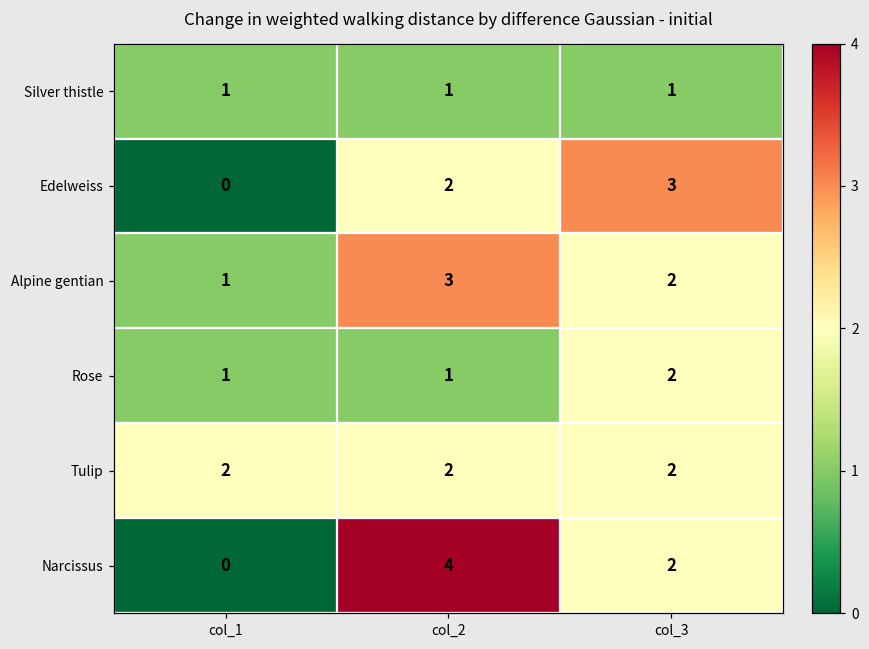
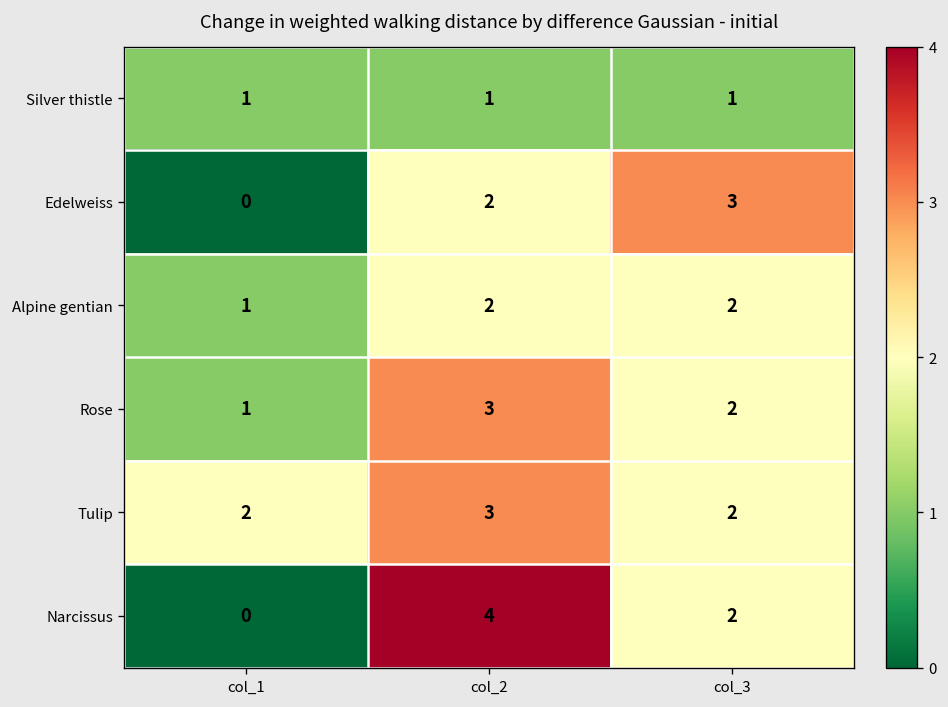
Alpine gentian, col_2: 3 -> 2
Rose, col_2: 1 -> 3
Tulip, col_2: 2 -> 3
